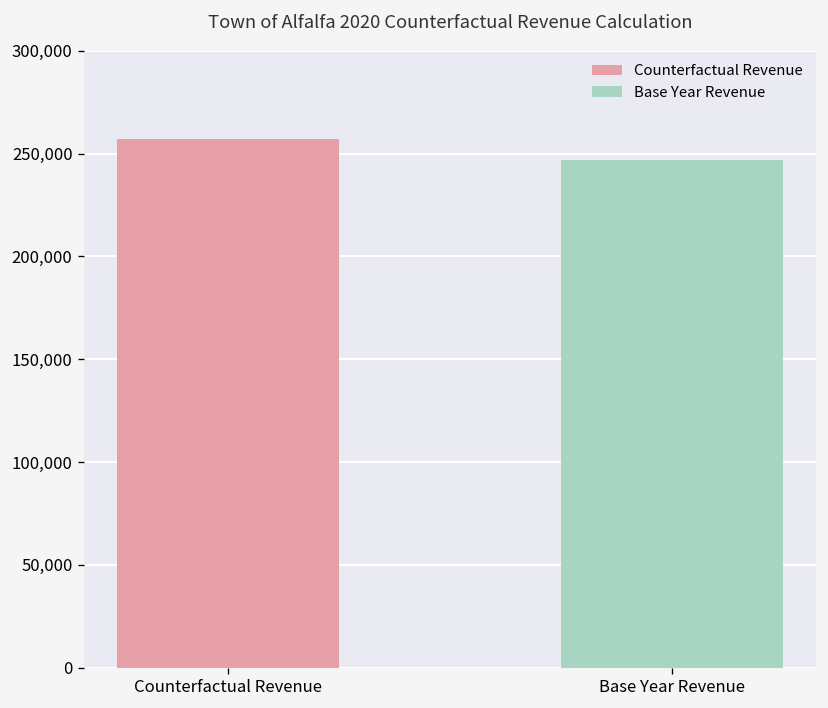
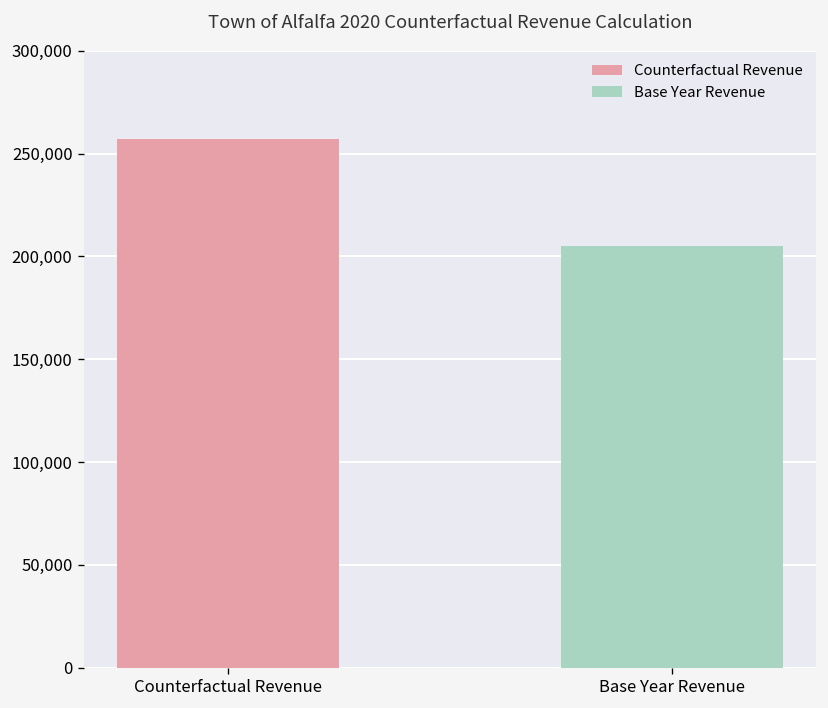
Base Year Revenue: 247,000 -> 205,000
